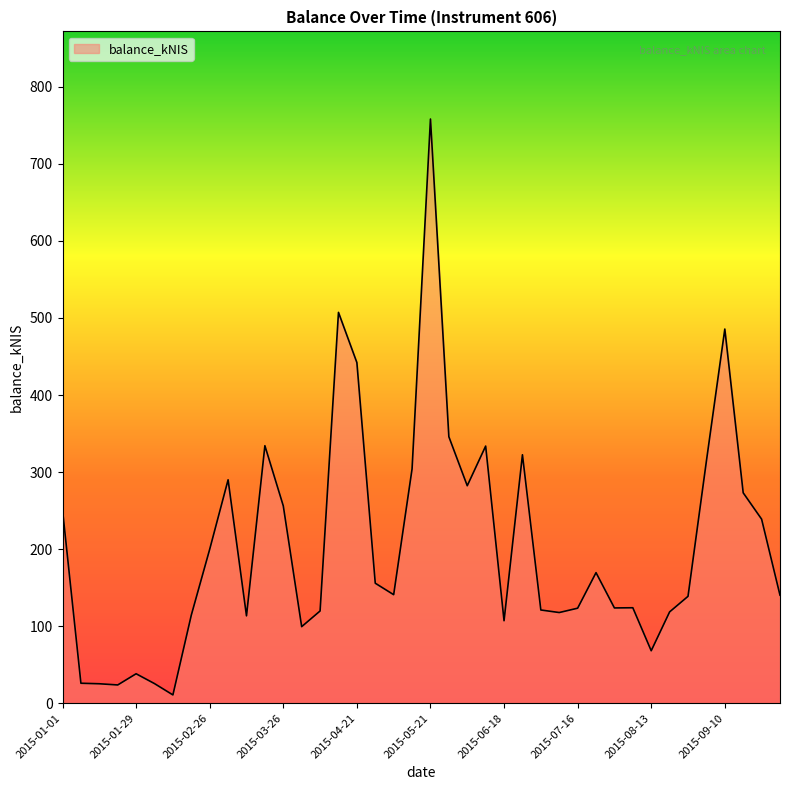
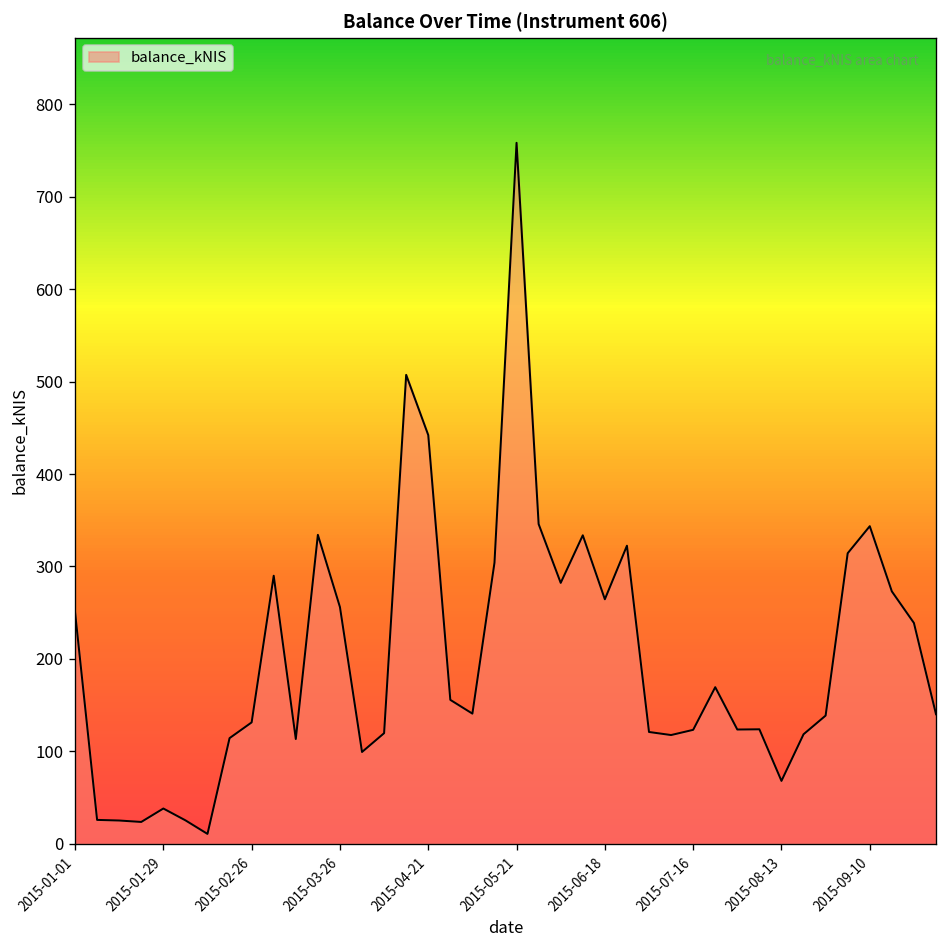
2015-02-26: 200 -> 130
2015-06-18: 110 -> 260
2015-09-10: 490 -> 340
